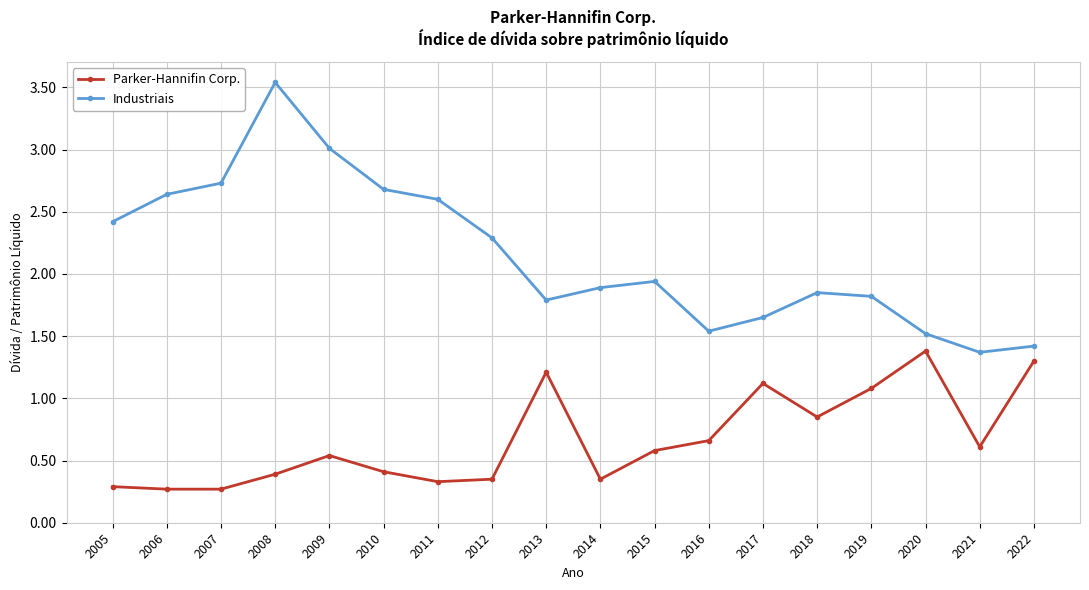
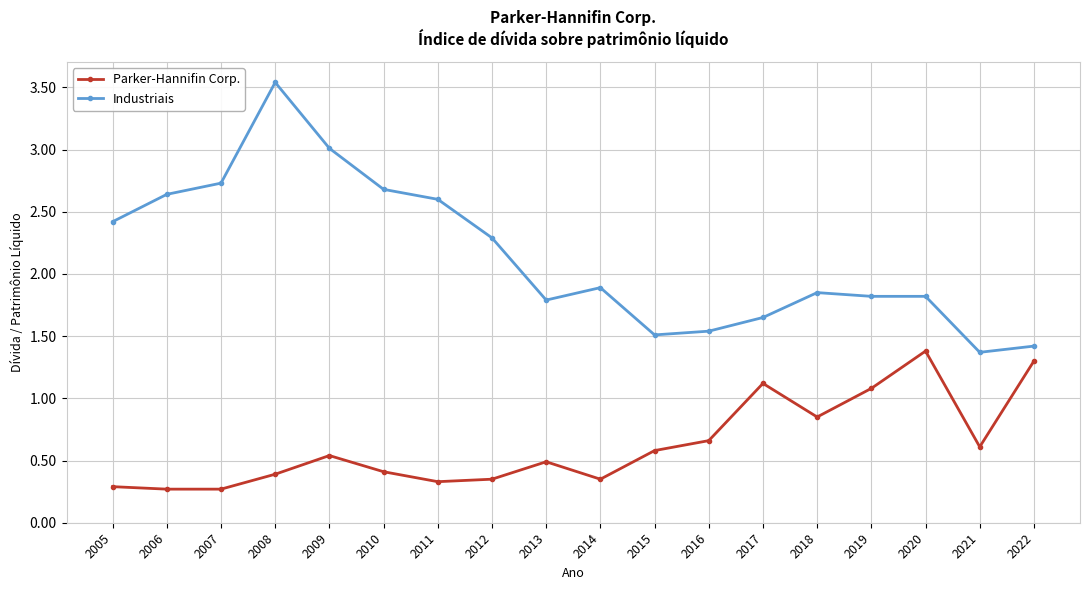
Parker-Hannifin Corp., 2013: 1.21 -> 0.49
Industriais, 2015: 1.94 -> 1.51
Industriais, 2020: 1.52 -> 1.82
